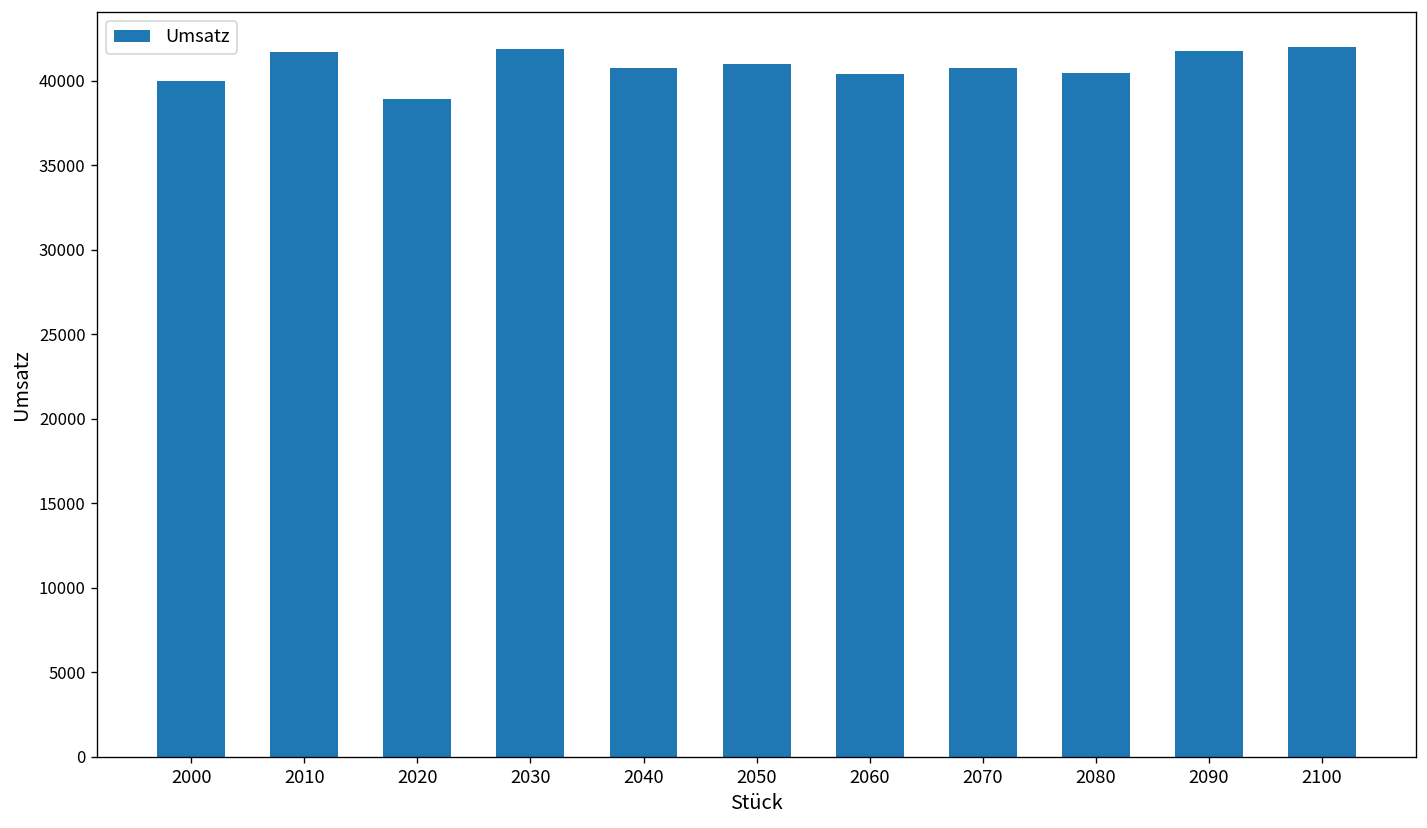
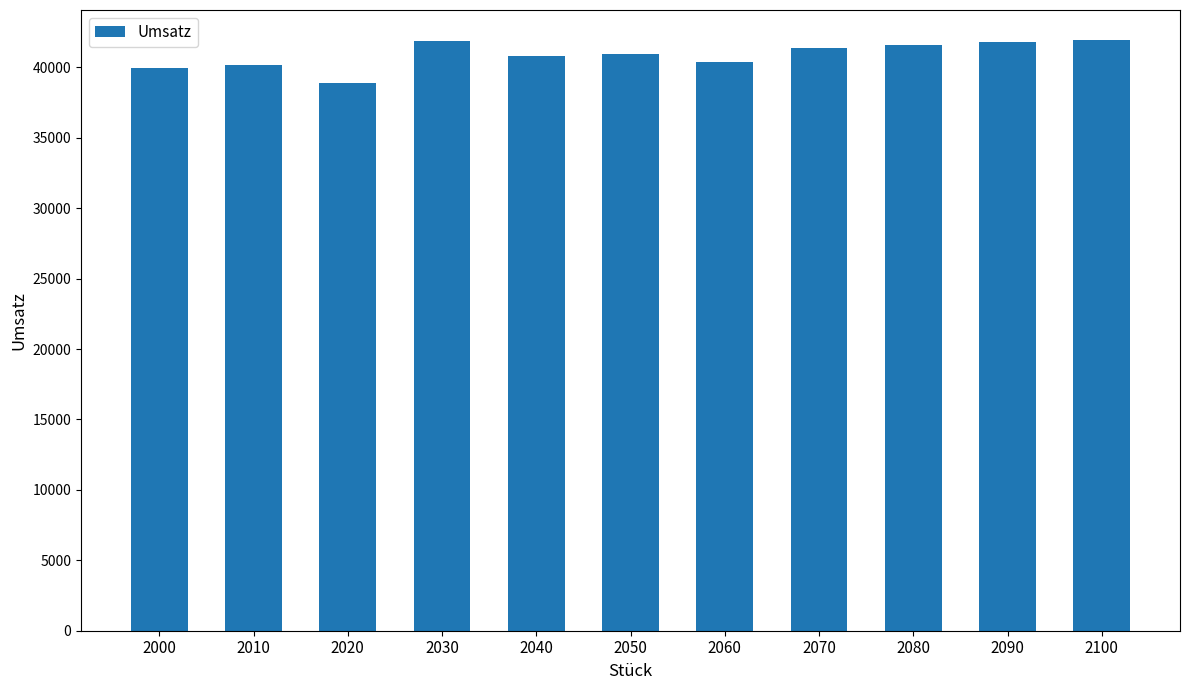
2010: 41700 -> 40200
2070: 40800 -> 41400
2080: 40500 -> 41600
